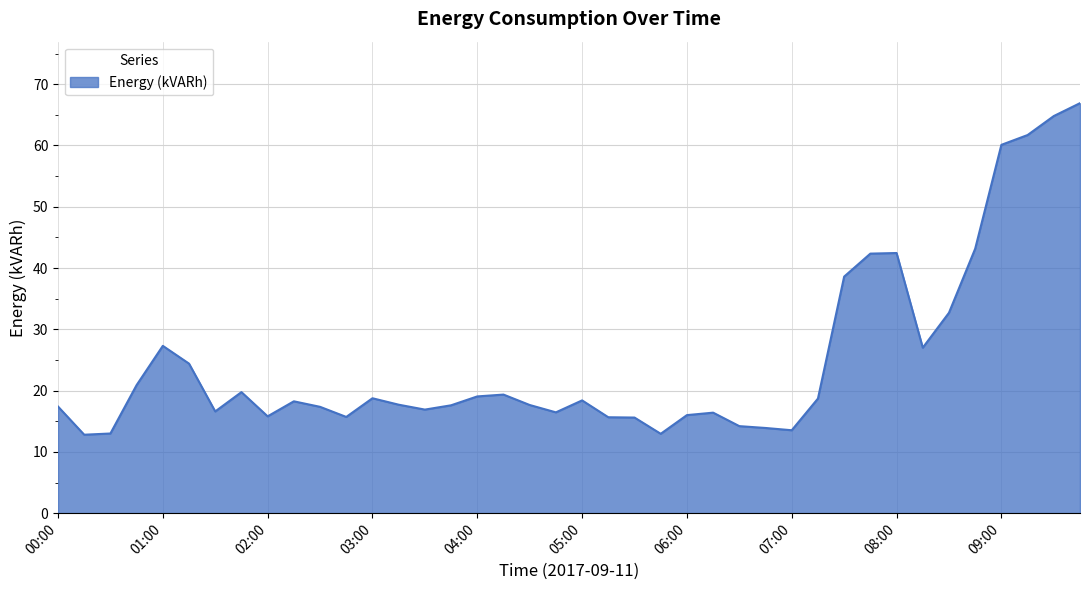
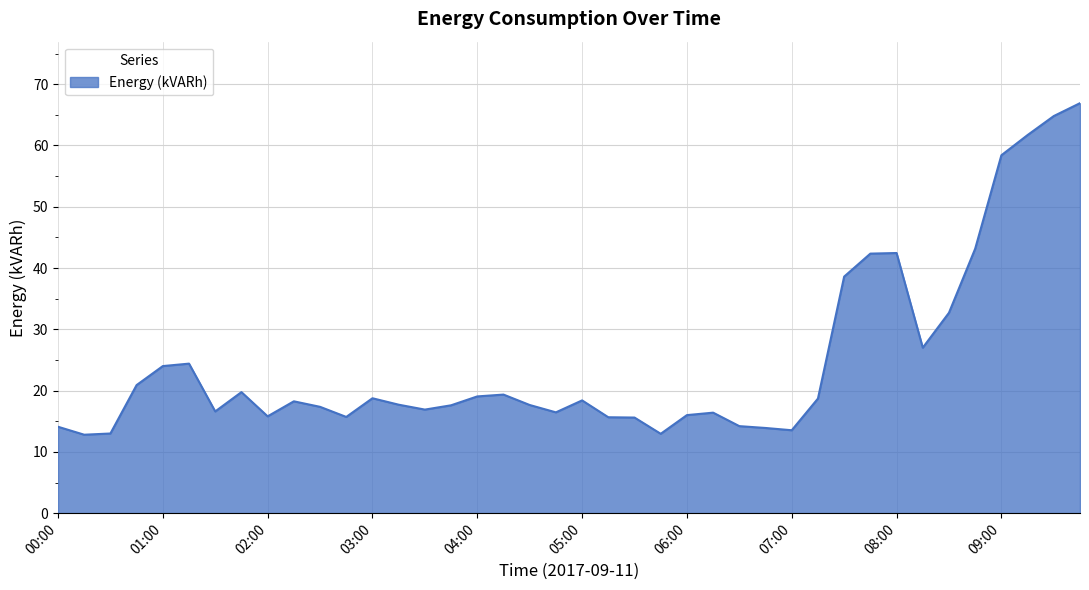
00:00: 17 -> 14
01:00: 27 -> 24
09:00: 60 -> 58
